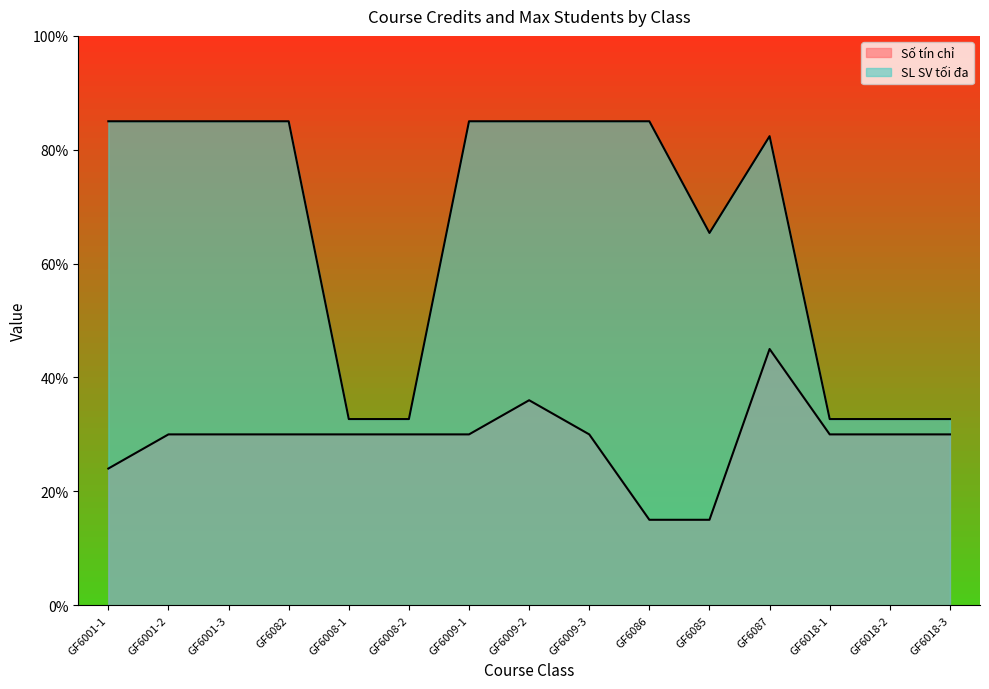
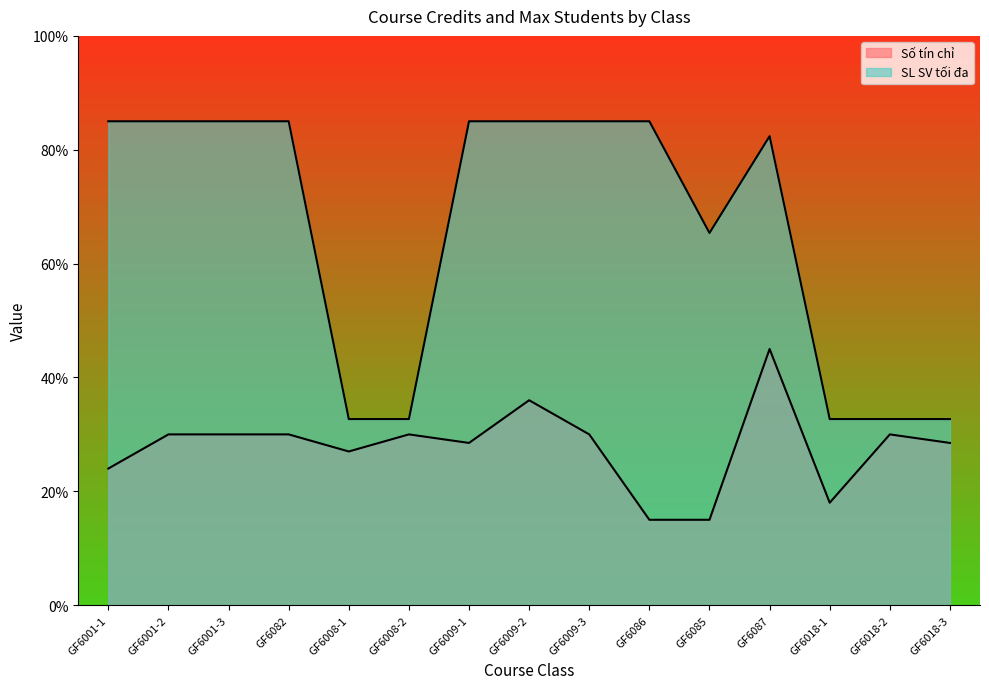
Số tín chỉ, GF6008-1: 30% -> 27%
Số tín chỉ, GF6009-1: 30% -> 29%
Số tín chỉ, GF6018-1: 30% -> 18%
Số tín chỉ, GF6018-3: 30% -> 29%
